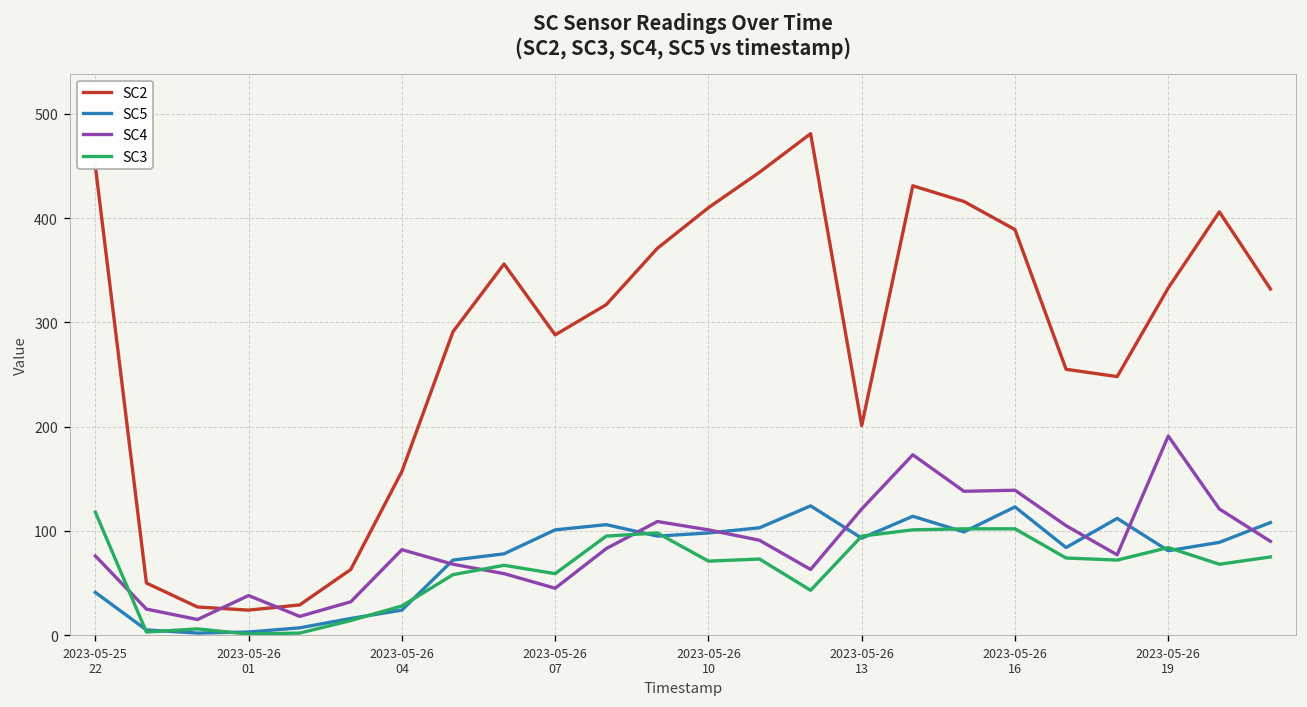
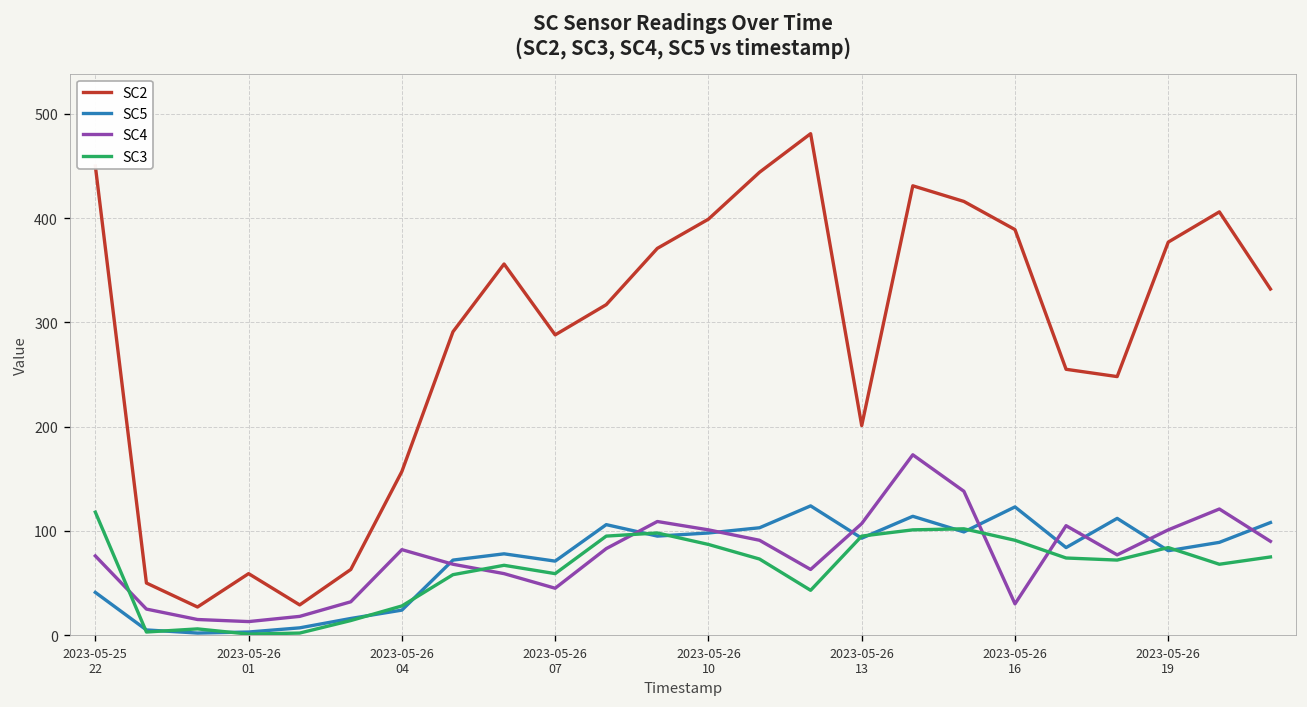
SC2, 2023-05-26 01: 20 -> 60
SC4, 2023-05-26 01: 40 -> 10
SC5, 2023-05-26 07: 100 -> 70
SC2, 2023-05-26 10: 410 -> 400
SC3, 2023-05-26 10: 70 -> 90
SC4, 2023-05-26 13: 120 -> 110
SC4, 2023-05-26 16: 140 -> 30
SC3, 2023-05-26 16: 100 -> 90
SC2, 2023-05-26 19: 330 -> 380
SC4, 2023-05-26 19: 190 -> 100
